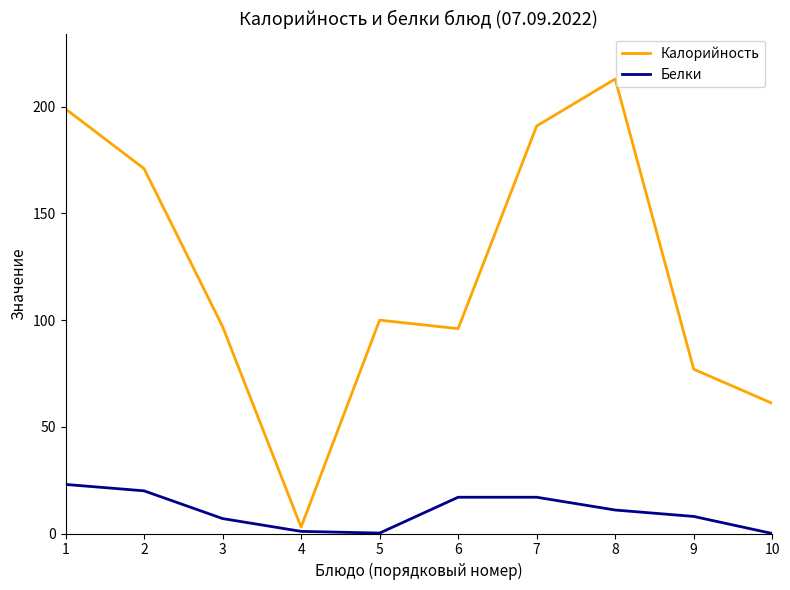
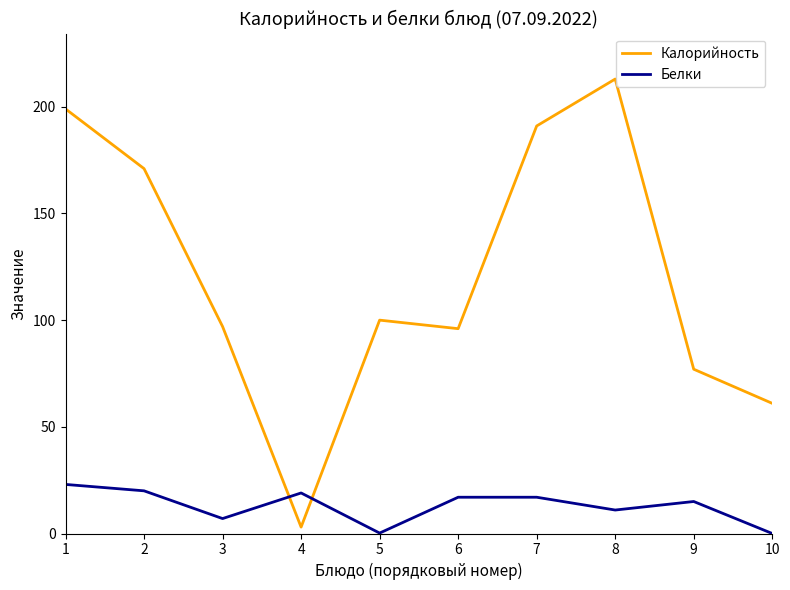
Белки, 4: 1 -> 19
Белки, 9: 8 -> 15
